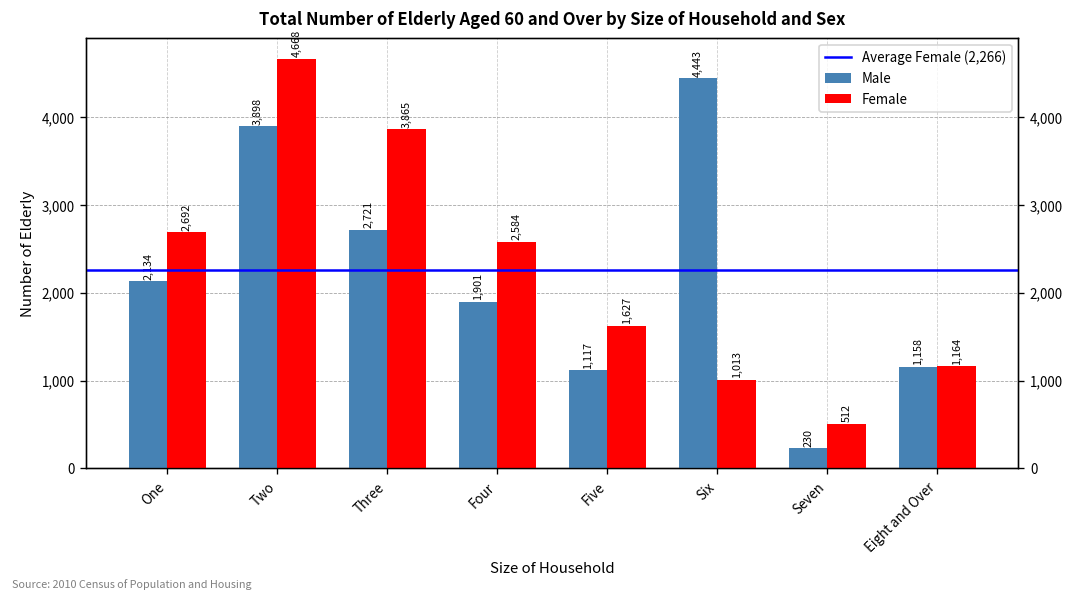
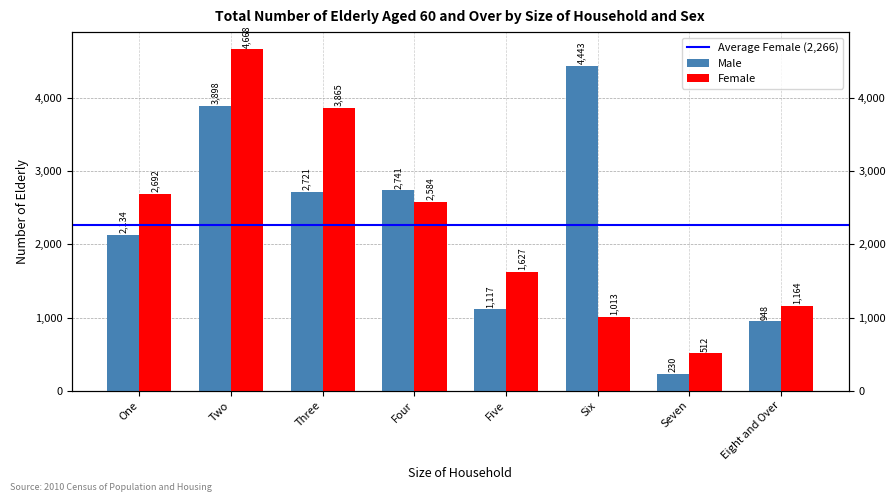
Male, Four: 1,901 -> 2,741
Male, Eight and Over: 1,158 -> 948
